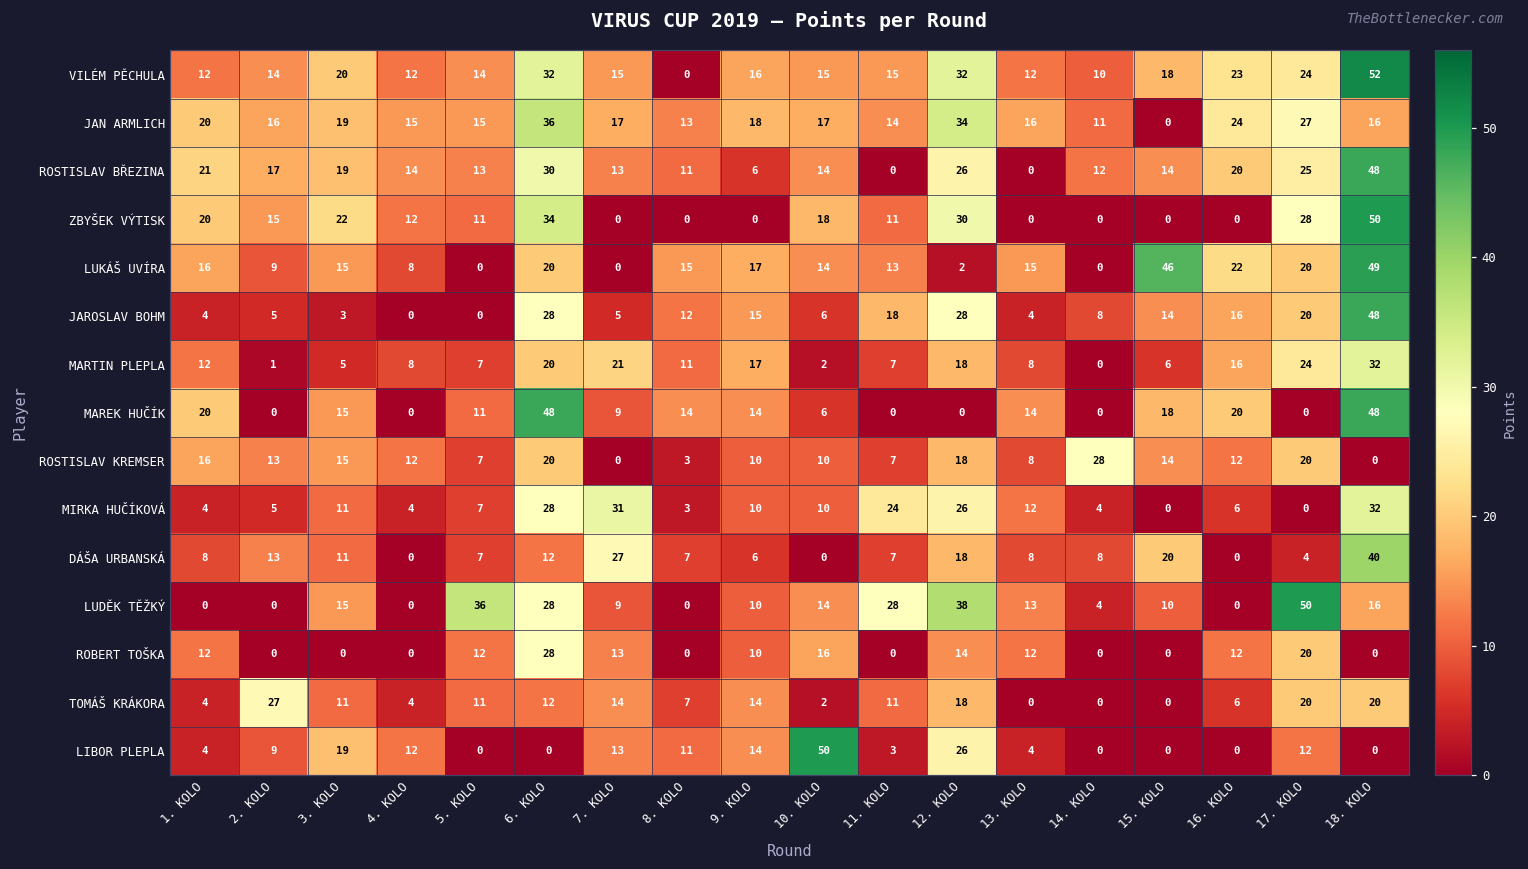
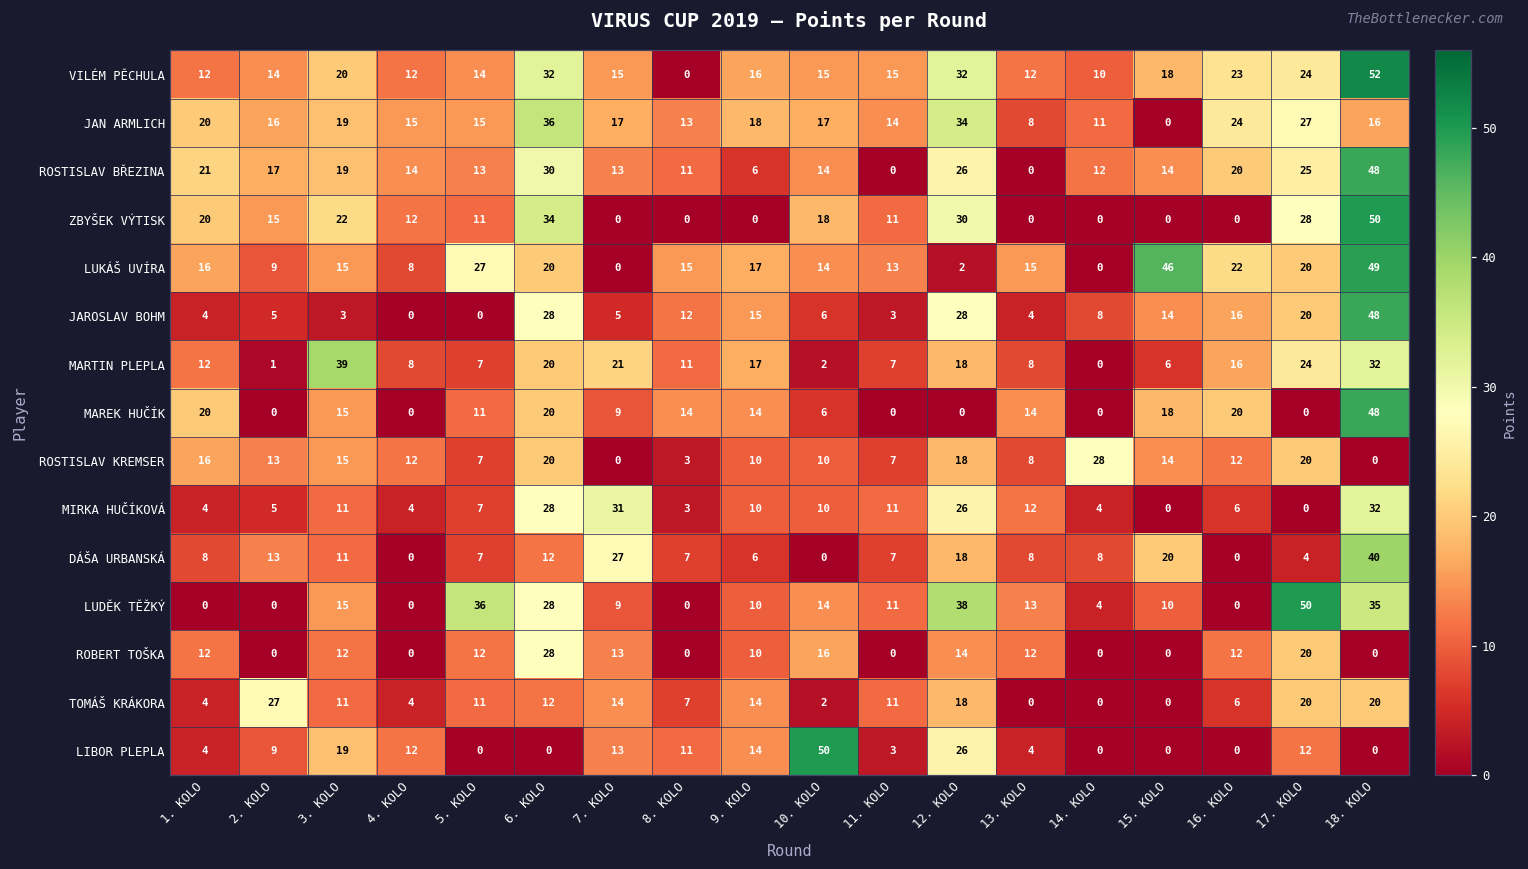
JAN ARMLICH, 13. KOLO: 16 -> 8
LUKÁŠ UVÍRA, 5. KOLO: 0 -> 27
JAROSLAV BOHM, 11. KOLO: 18 -> 3
MARTIN PLEPLA, 3. KOLO: 5 -> 39
MAREK HUČÍK, 6. KOLO: 48 -> 20
MIRKA HUČÍKOVÁ, 11. KOLO: 24 -> 11
LUDĚK TĚŽKÝ, 11. KOLO: 28 -> 11
LUDĚK TĚŽKÝ, 18. KOLO: 16 -> 35
ROBERT TOŠKA, 3. KOLO: 0 -> 12
